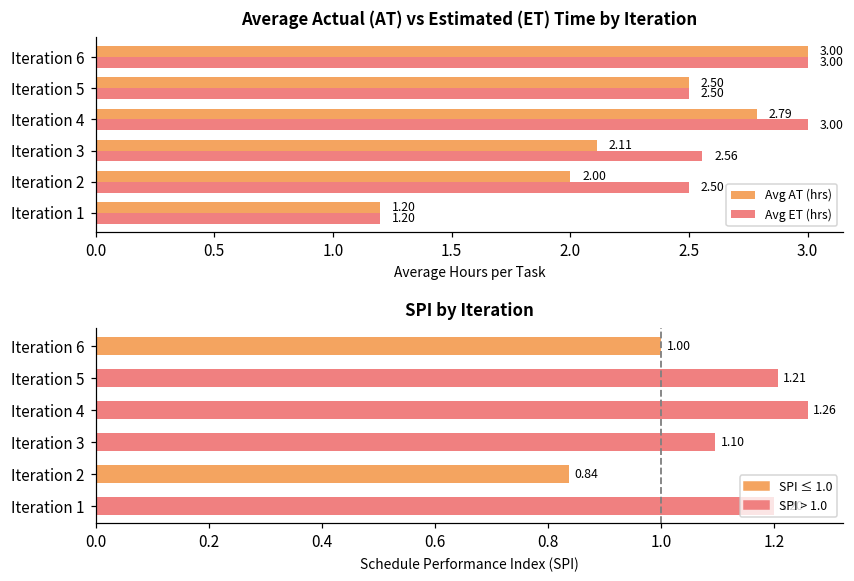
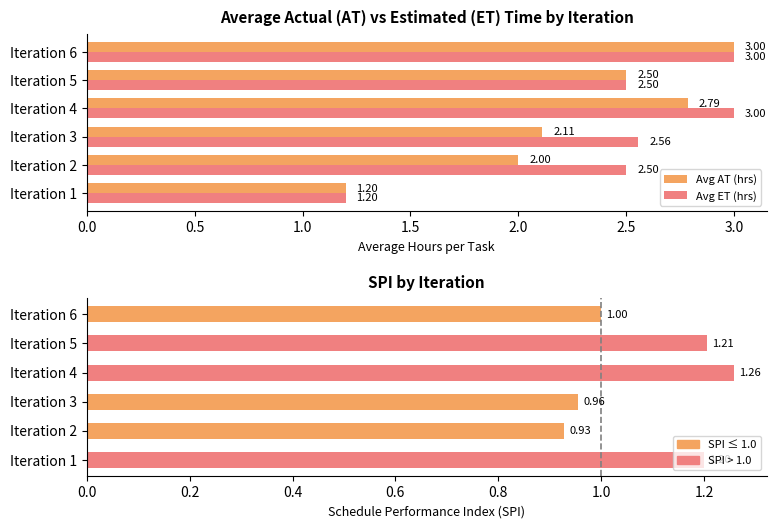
SPI by Iteration, Iteration 3: 1.10 -> 0.96
SPI by Iteration, Iteration 2: 0.84 -> 0.93
